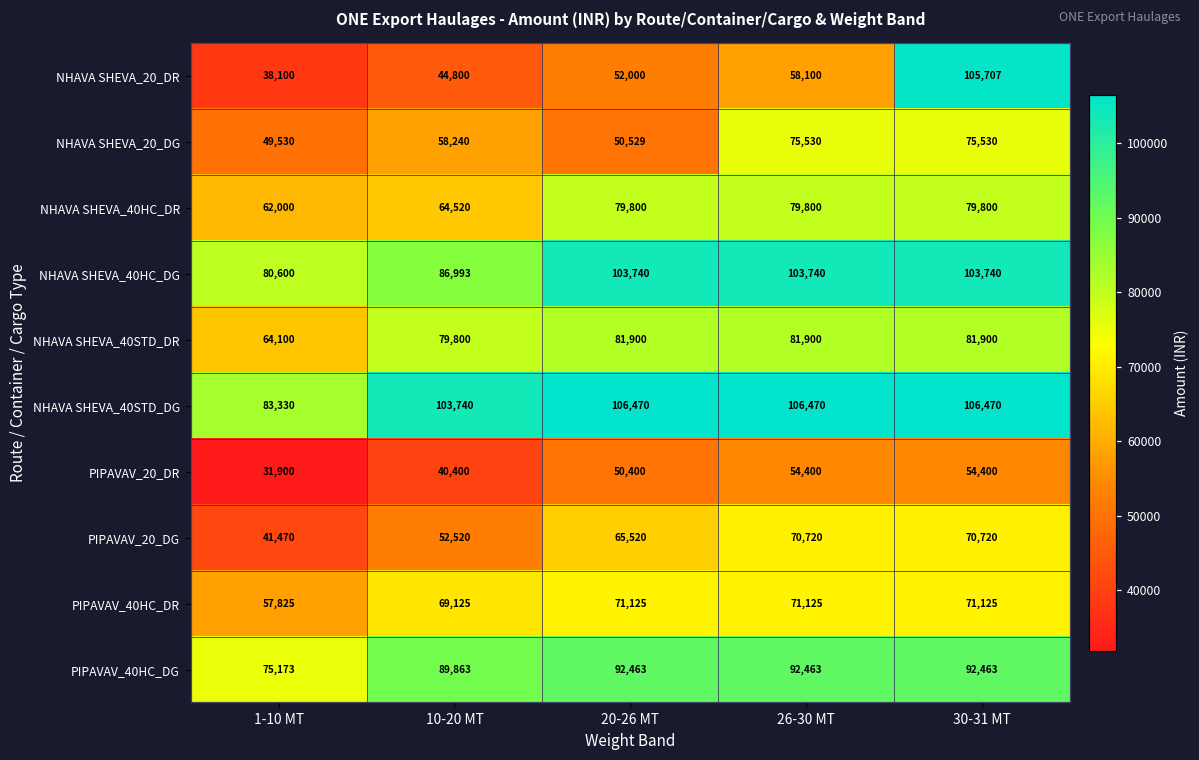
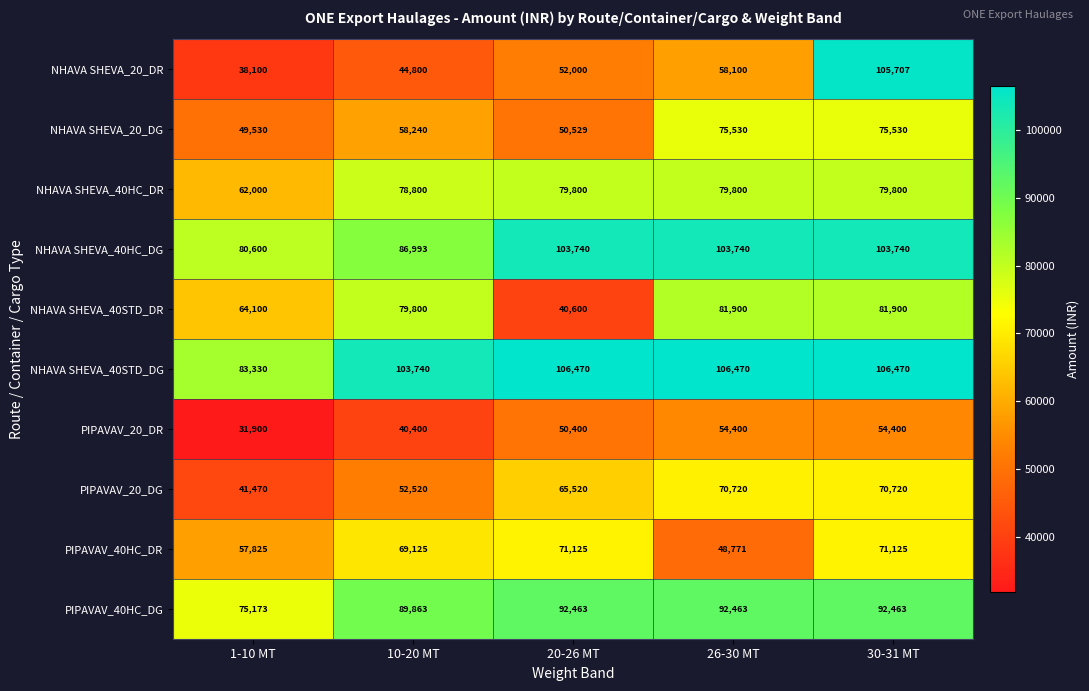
NHAVA SHEVA_40HC_DR, 10-20 MT: 64,520 -> 78,800
NHAVA SHEVA_40STD_DR, 20-26 MT: 81,900 -> 40,600
PIPAVAV_40HC_DR, 26-30 MT: 71,125 -> 48,771
